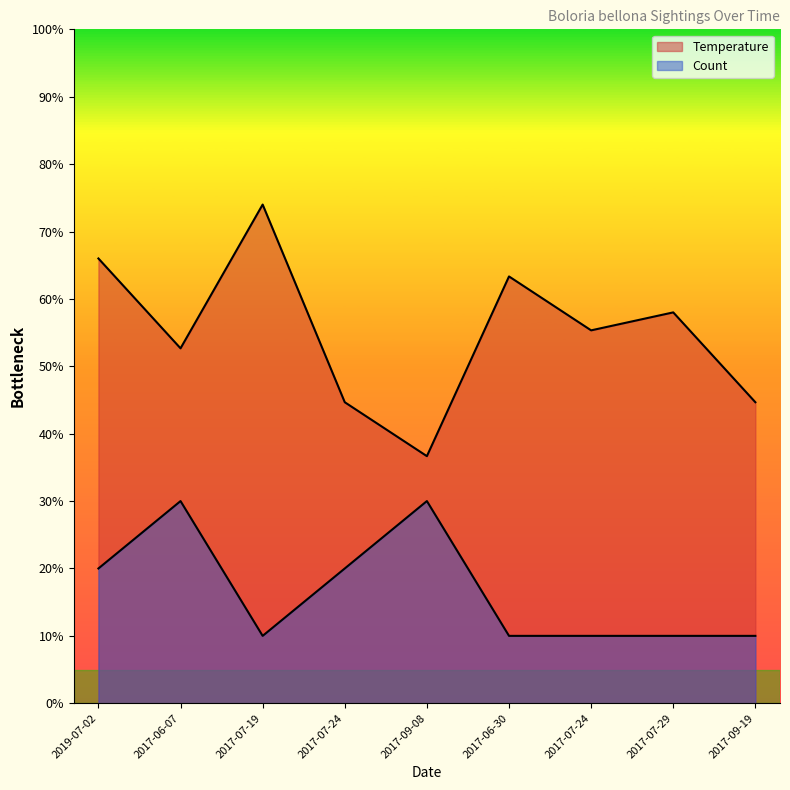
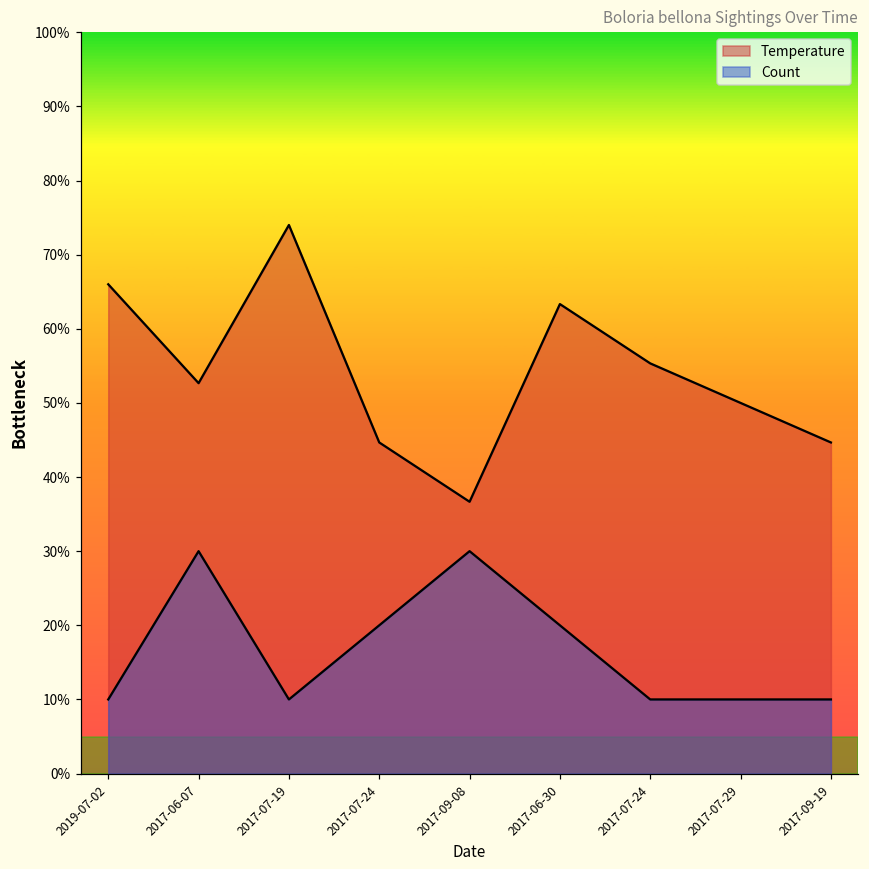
Count, 2019-07-02: 20% -> 10%
Count, 2017-06-30: 10% -> 20%
Temperature, 2017-07-29: 58% -> 50%
